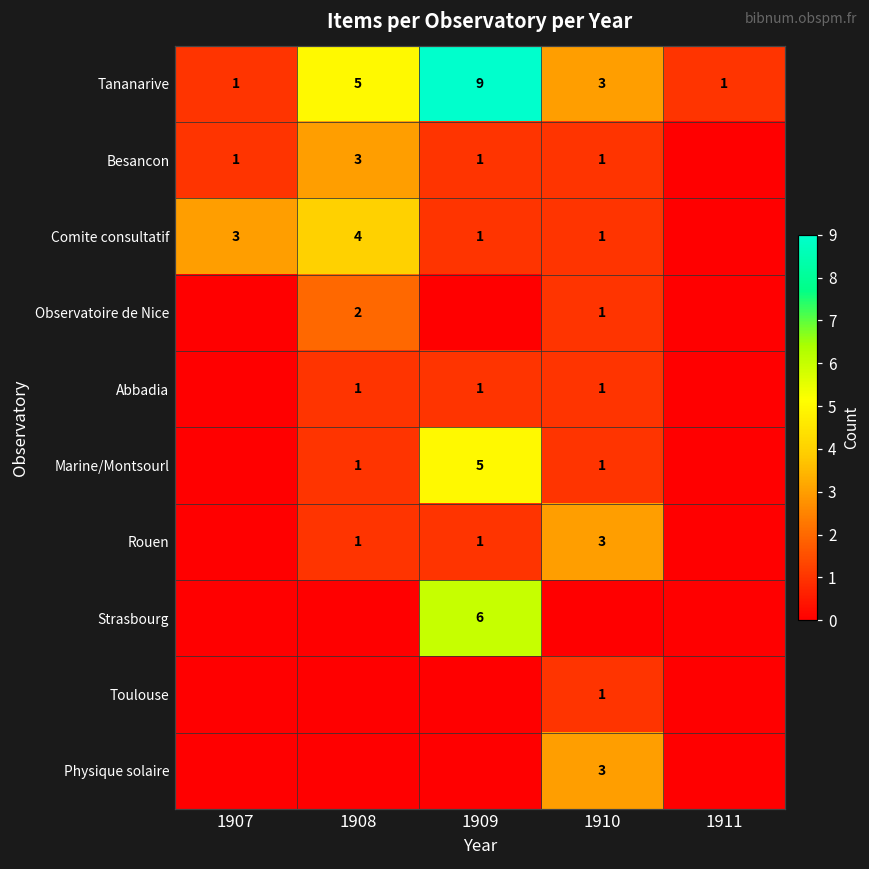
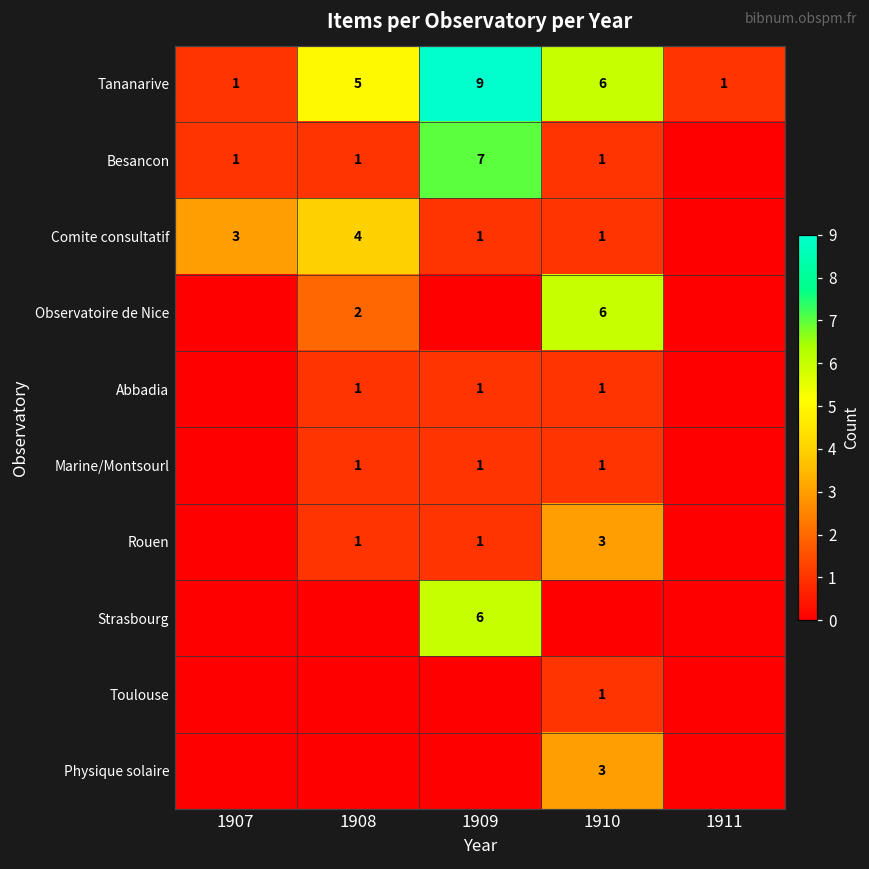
Tananarive, 1910: 3 -> 6
Besancon, 1908: 3 -> 1
Besancon, 1909: 1 -> 7
Observatoire de Nice, 1910: 1 -> 6
Marine/Montsourl, 1909: 5 -> 1
